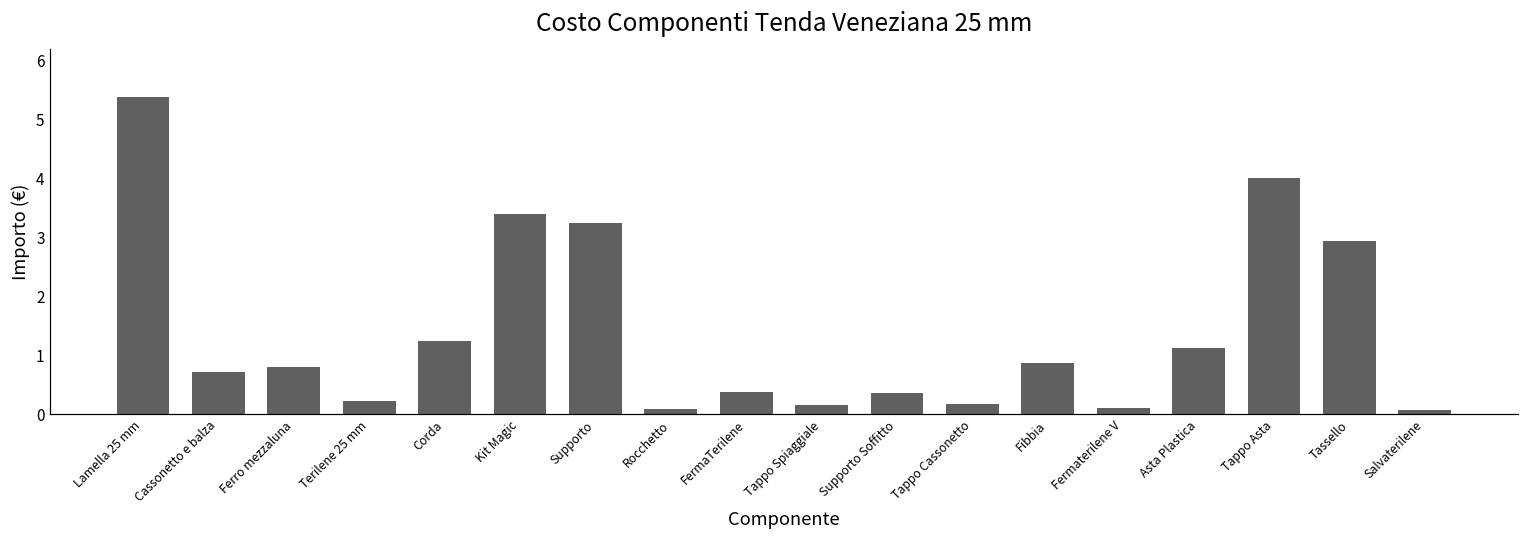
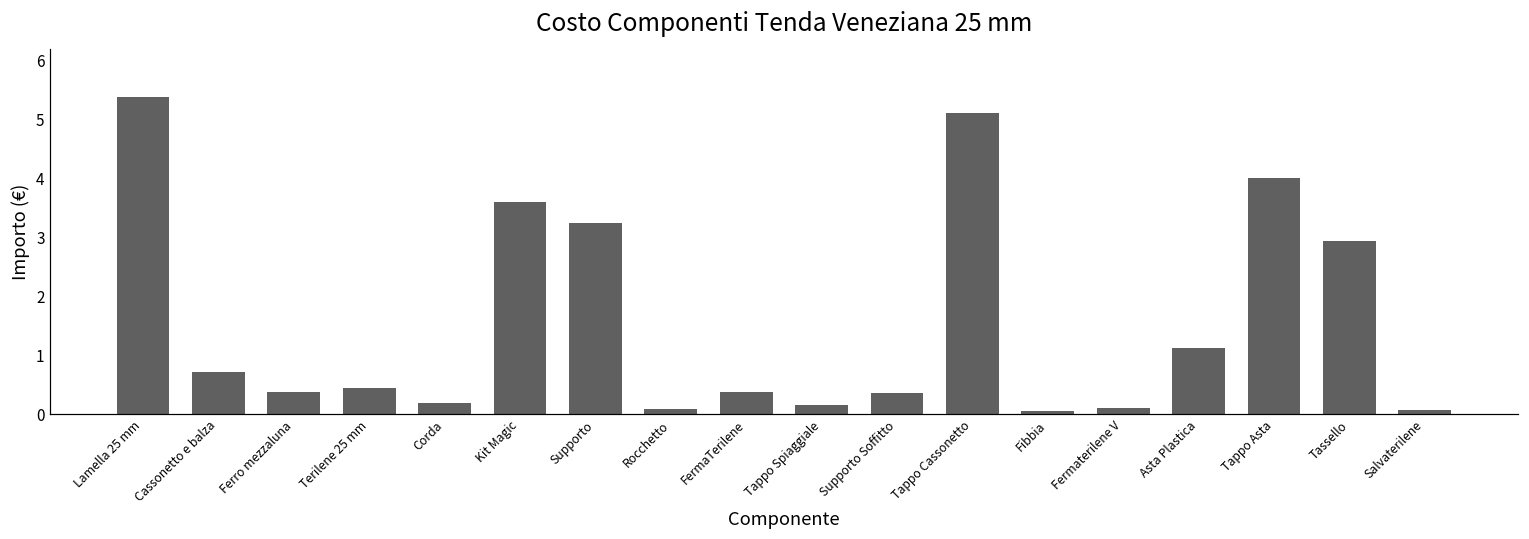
Ferro mezzaluna: 0.8 -> 0.4
Terilene 25 mm: 0.2 -> 0.4
Corda: 1.2 -> 0.2
Kit Magic: 3.4 -> 3.6
Tappo Cassonetto: 0.2 -> 5.1
Fibbia: 0.9 -> 0.1
